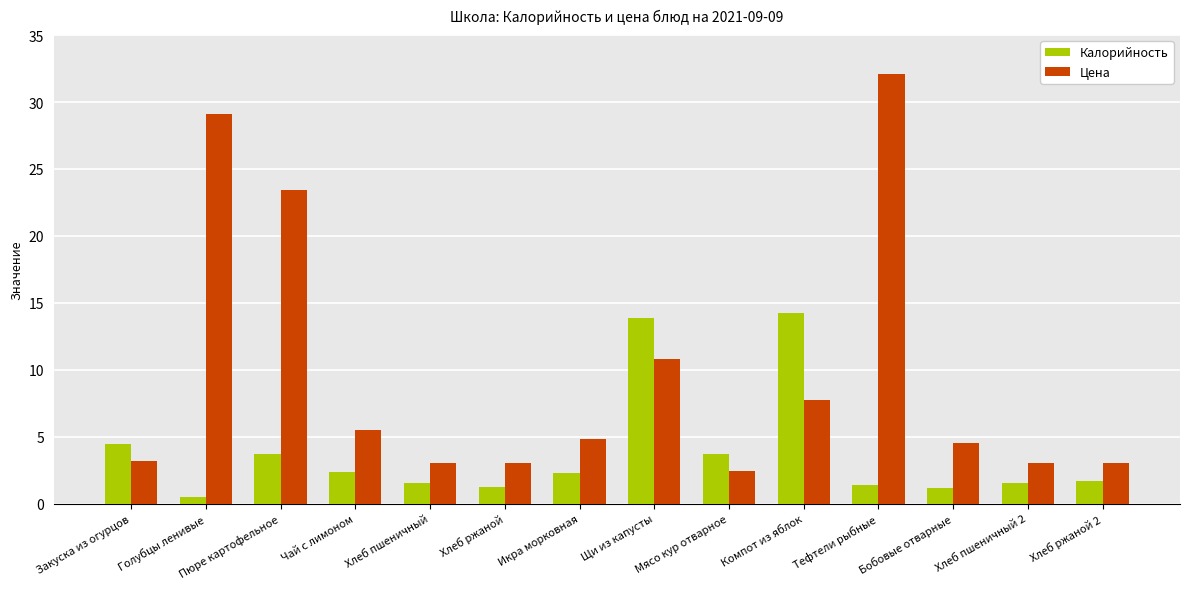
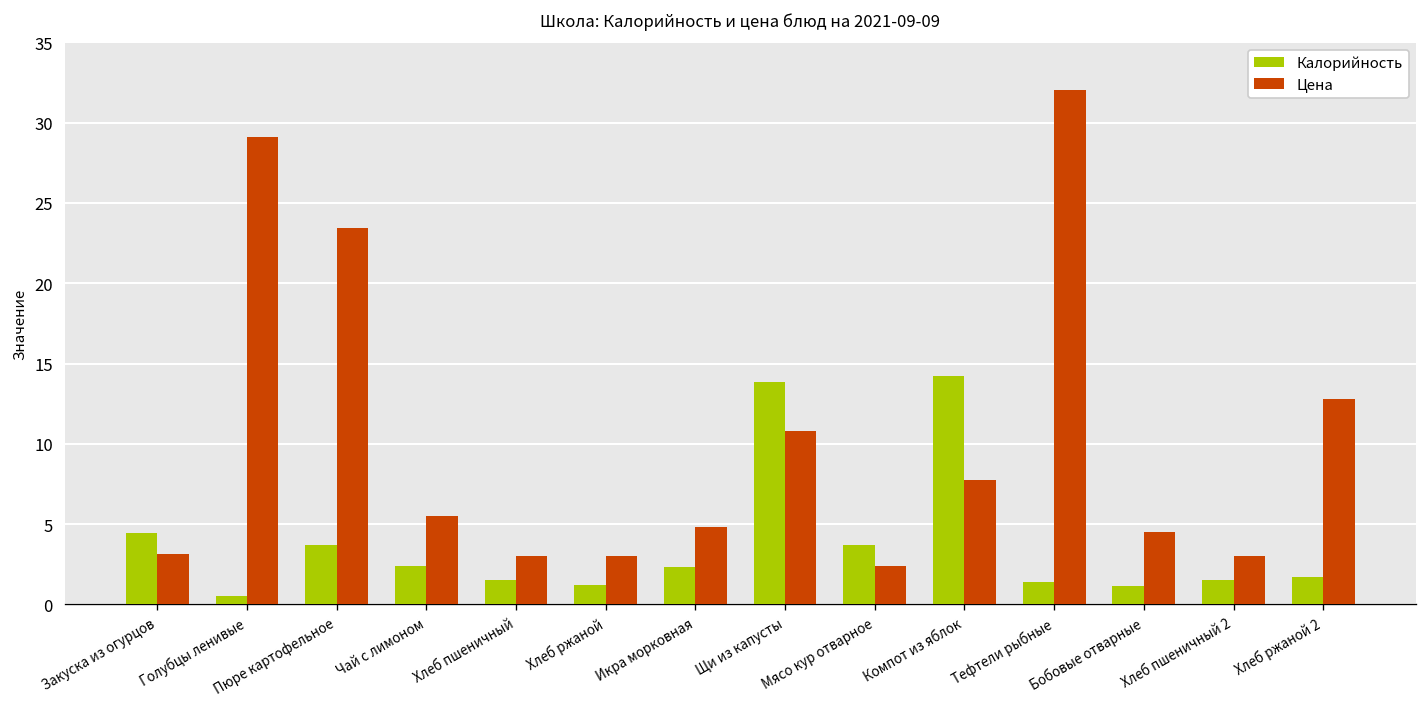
Цена, Хлеб ржаной 2: 3.0 -> 12.8
